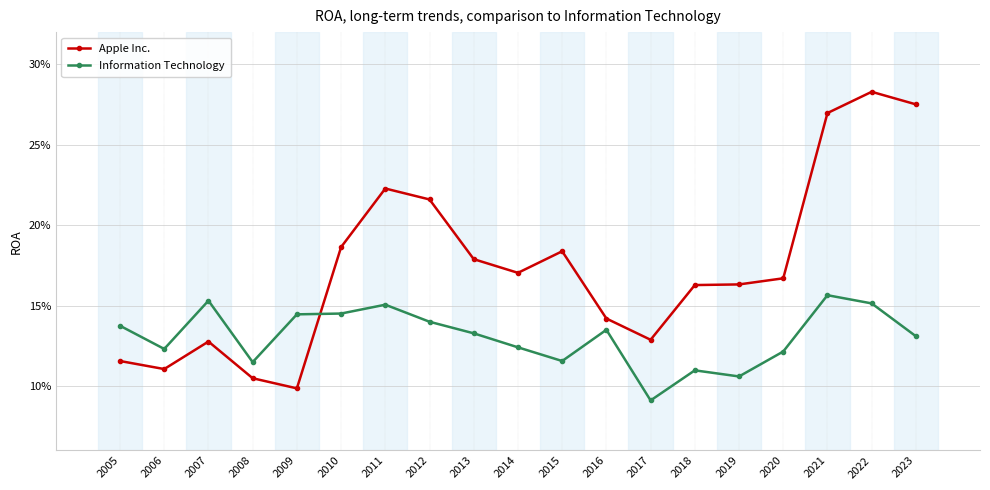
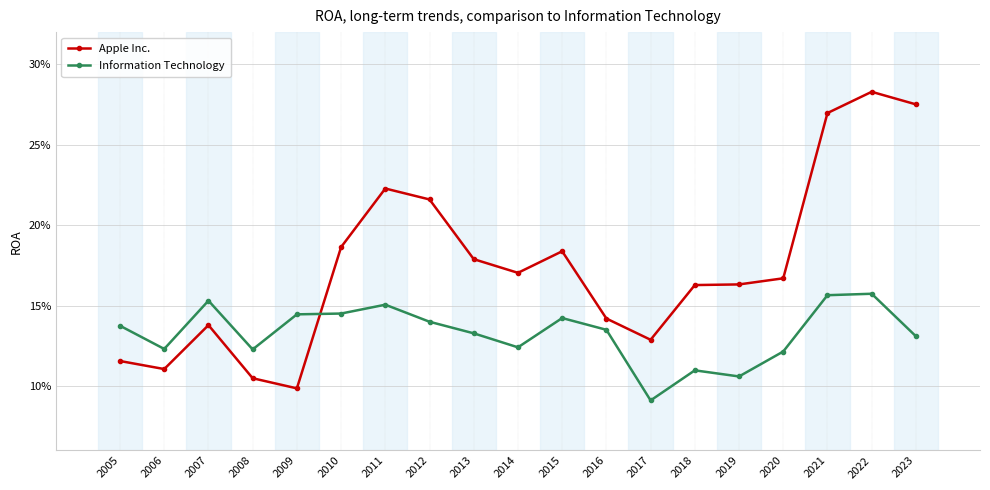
Apple Inc., 2007: 12.8% -> 13.8%
Information Technology, 2008: 11.5% -> 12.3%
Information Technology, 2015: 11.6% -> 14.2%
Information Technology, 2022: 15.1% -> 15.7%
